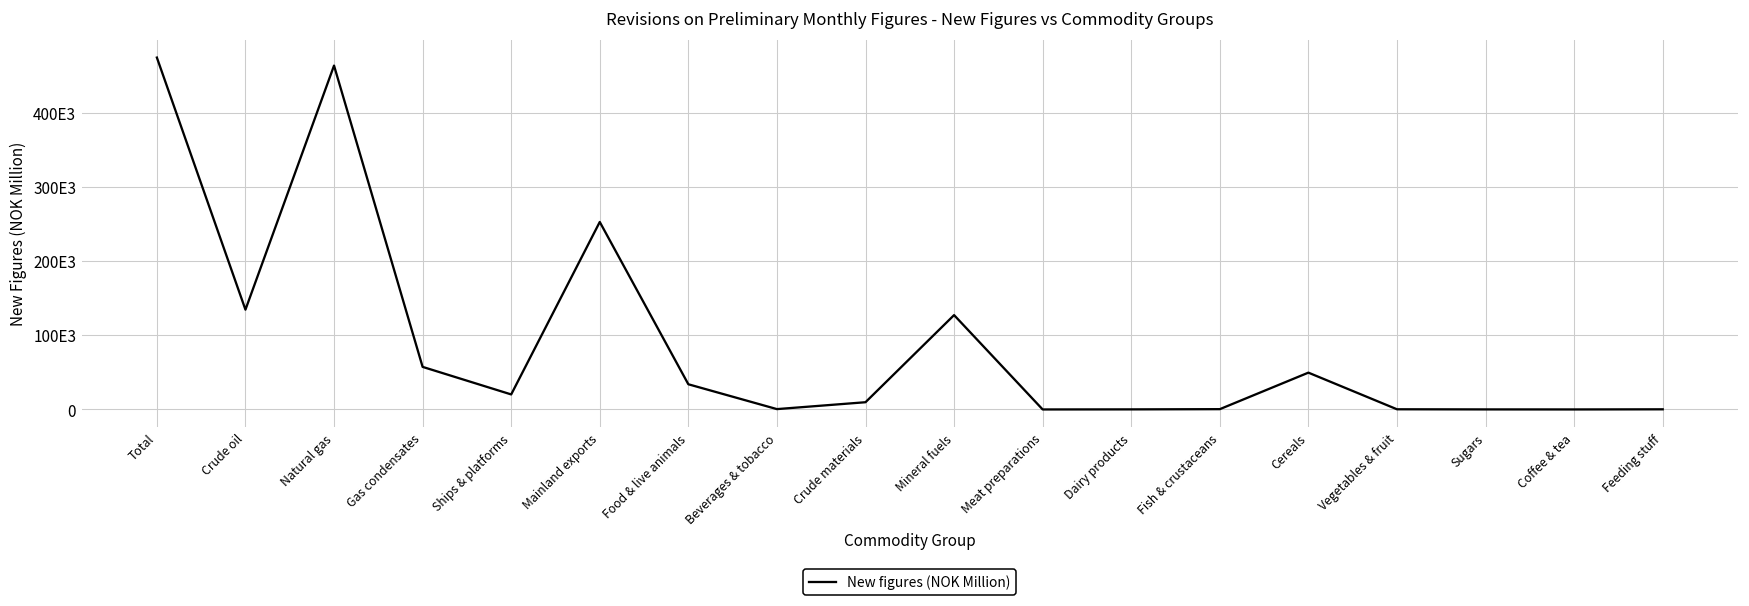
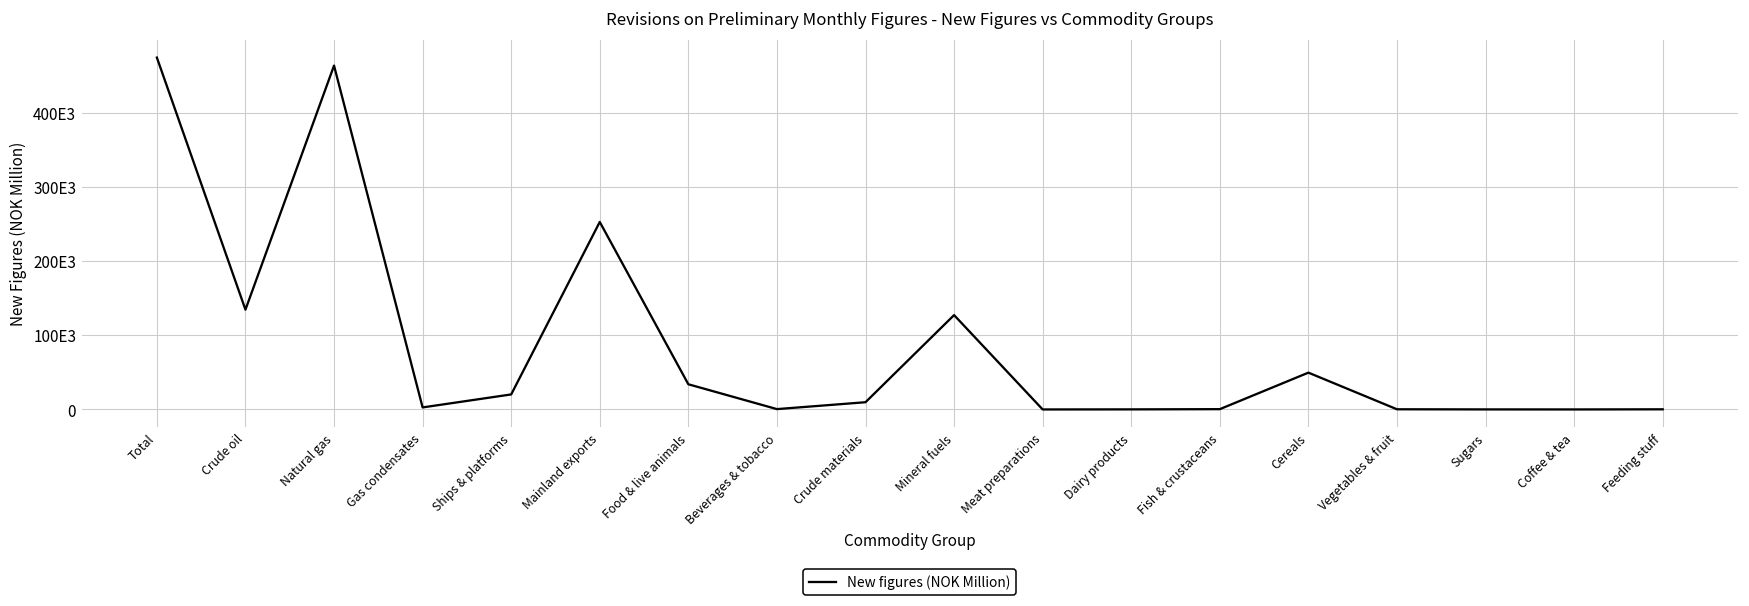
Gas condensates: 60000 -> 0
